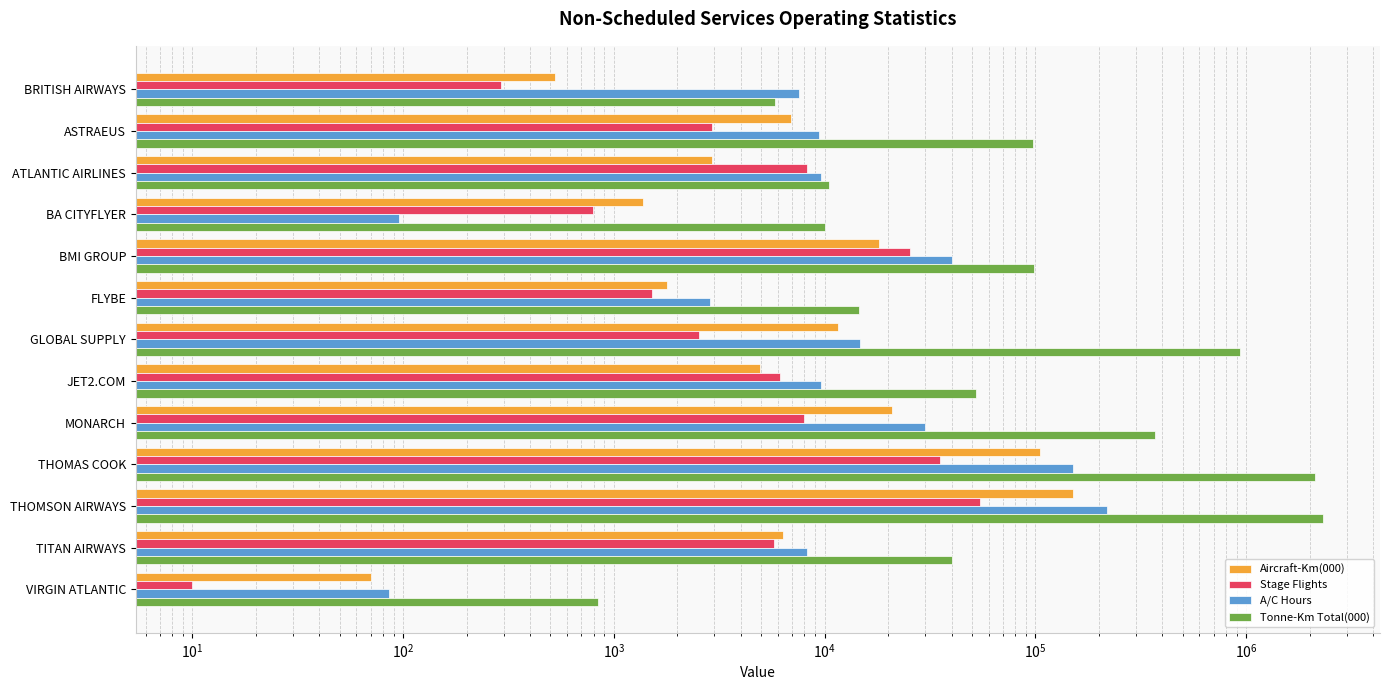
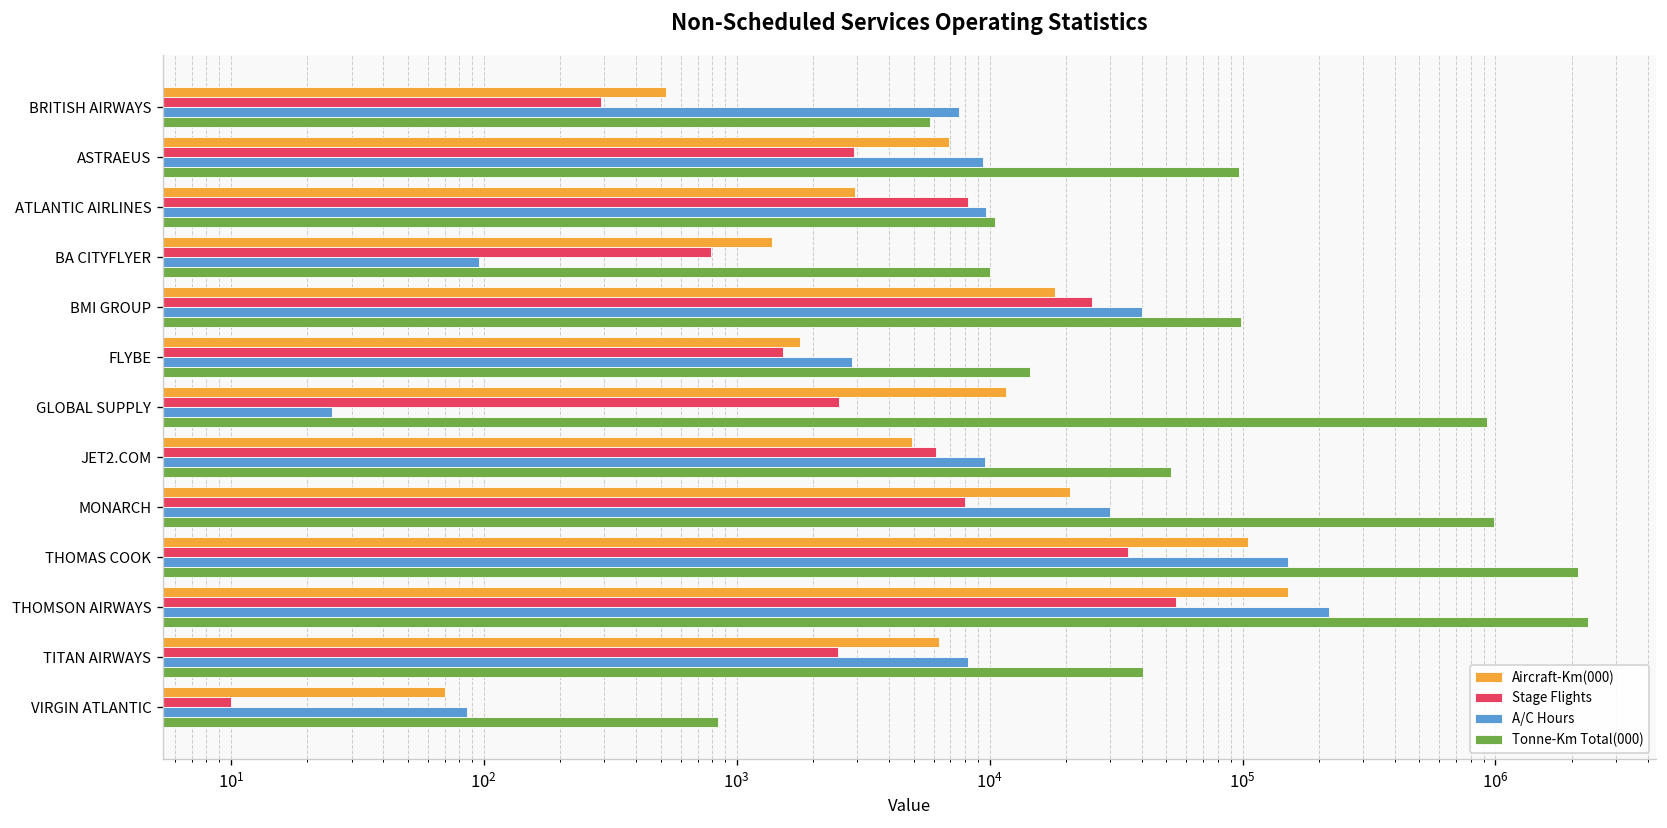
A/C Hours, GLOBAL SUPPLY: 15000 -> 25
Tonne-Km Total(000), MONARCH: 370000 -> 1000000
Stage Flights, TITAN AIRWAYS: 5700 -> 2500
